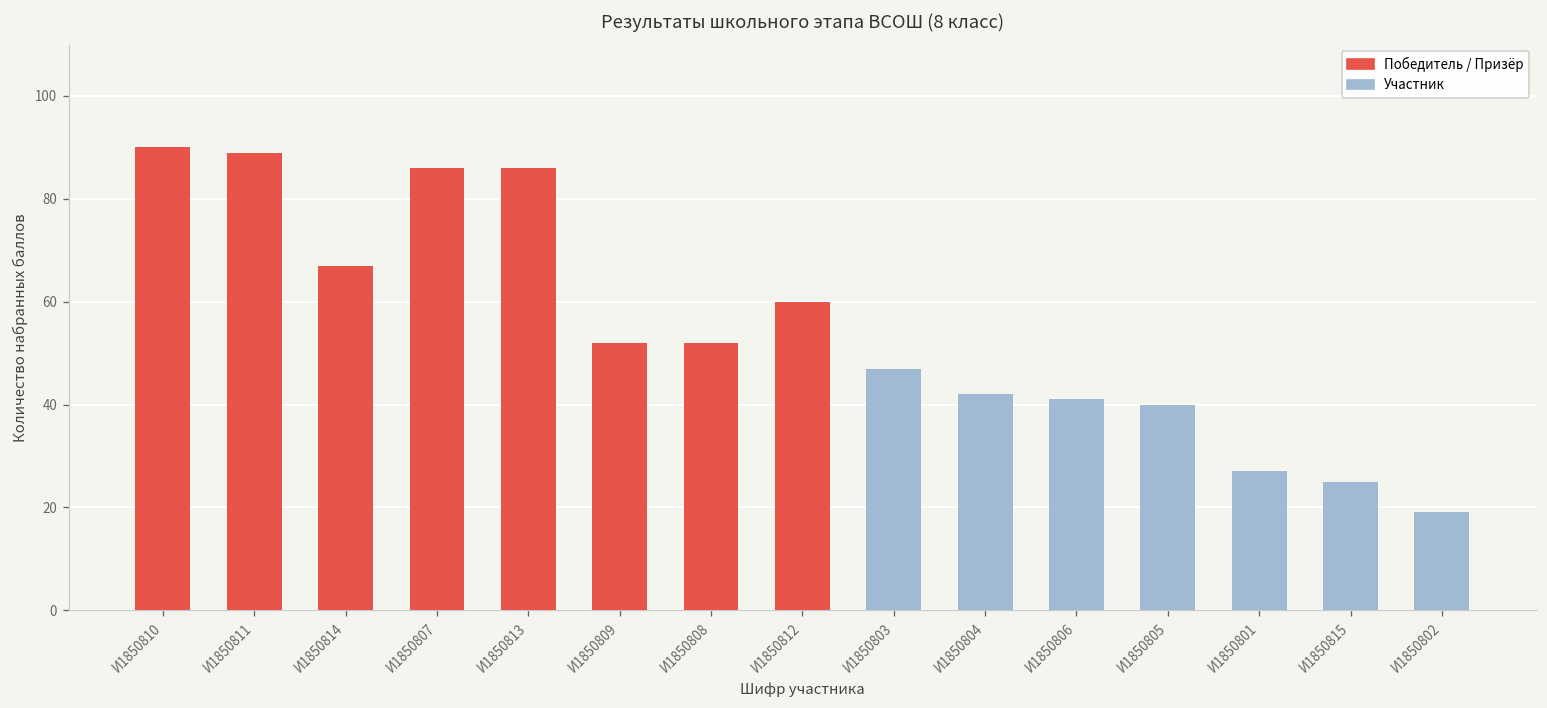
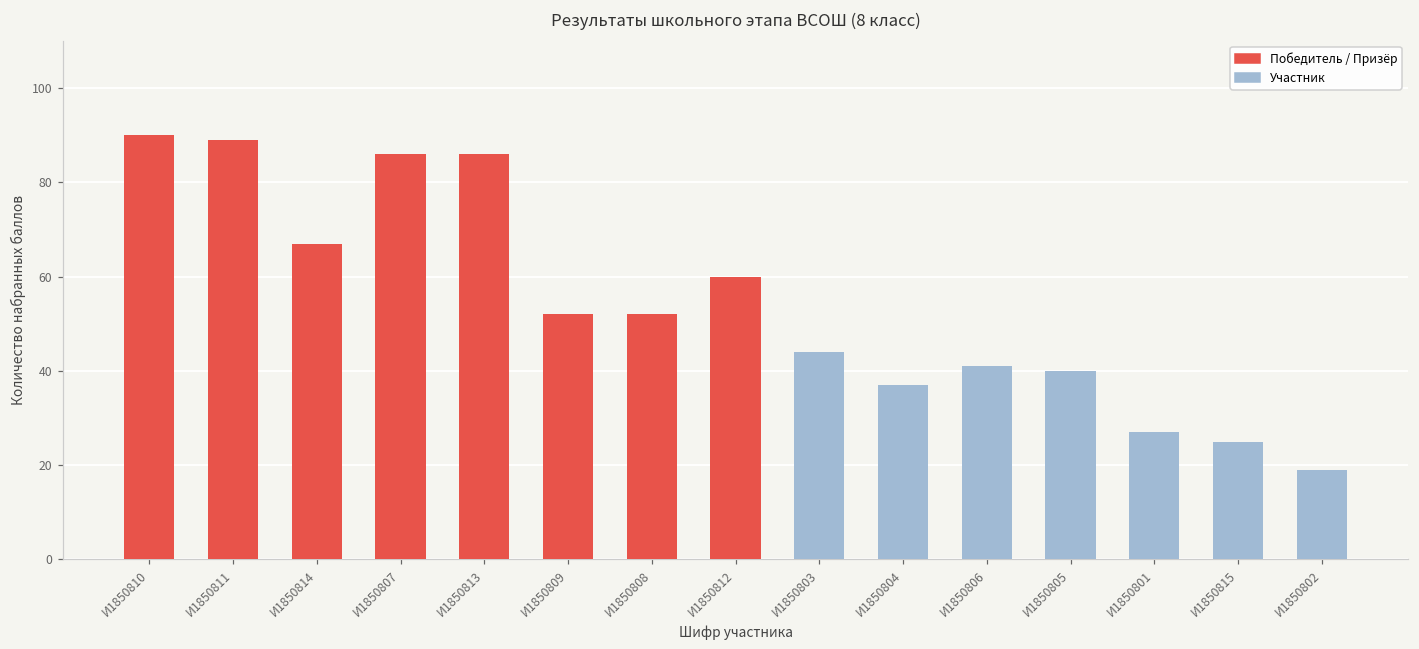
Участник, И1850803: 47 -> 44
Участник, И1850804: 42 -> 37
